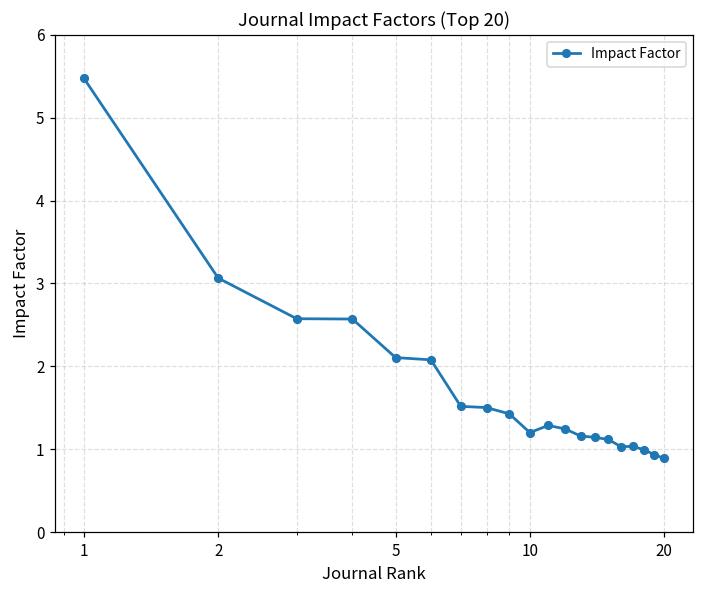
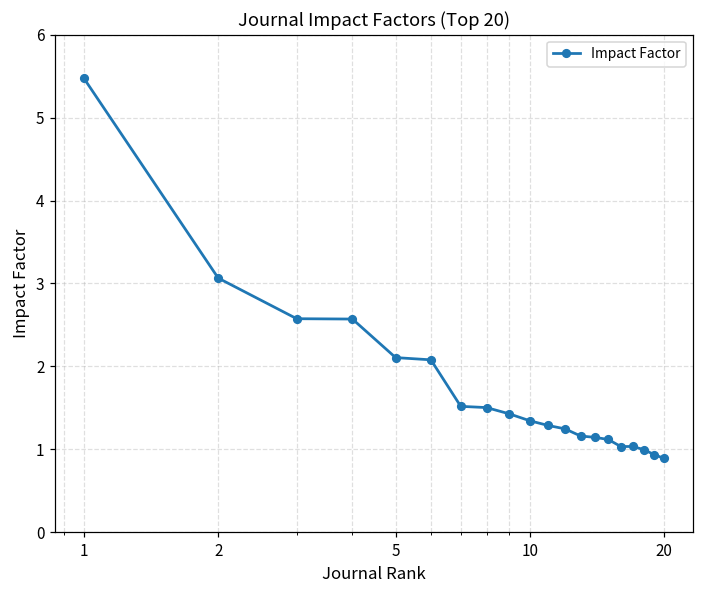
10: 1.2 -> 1.3
